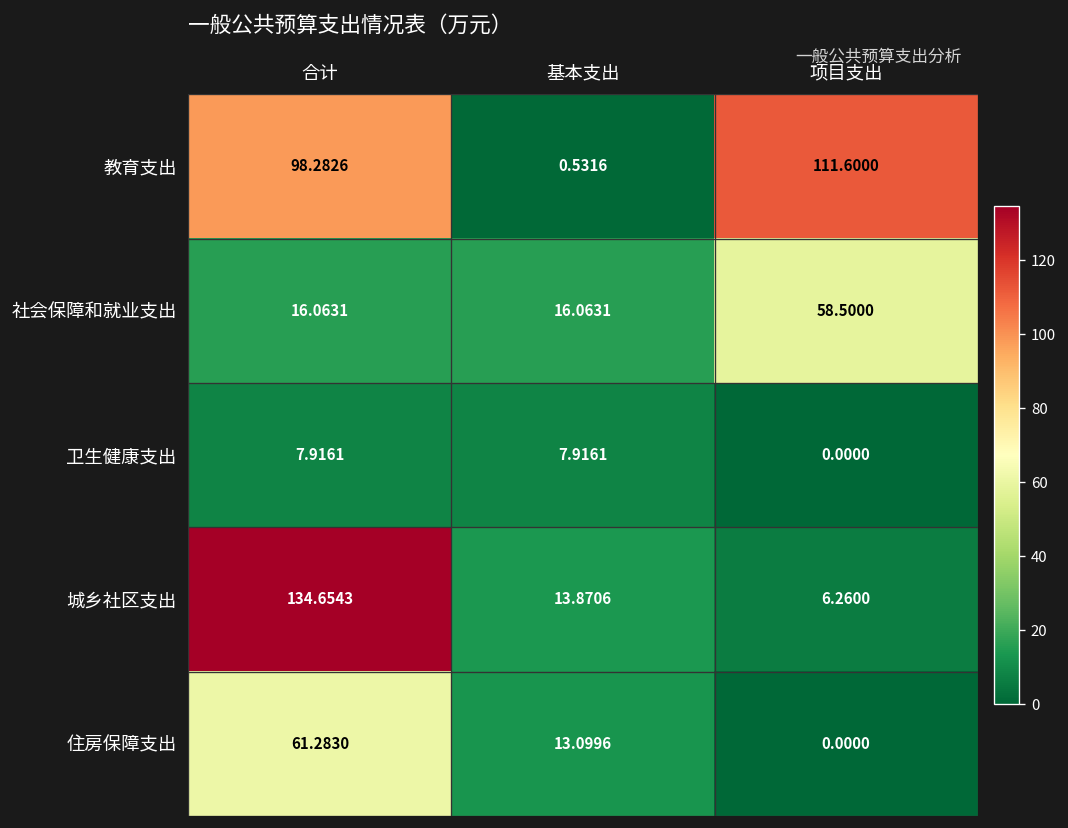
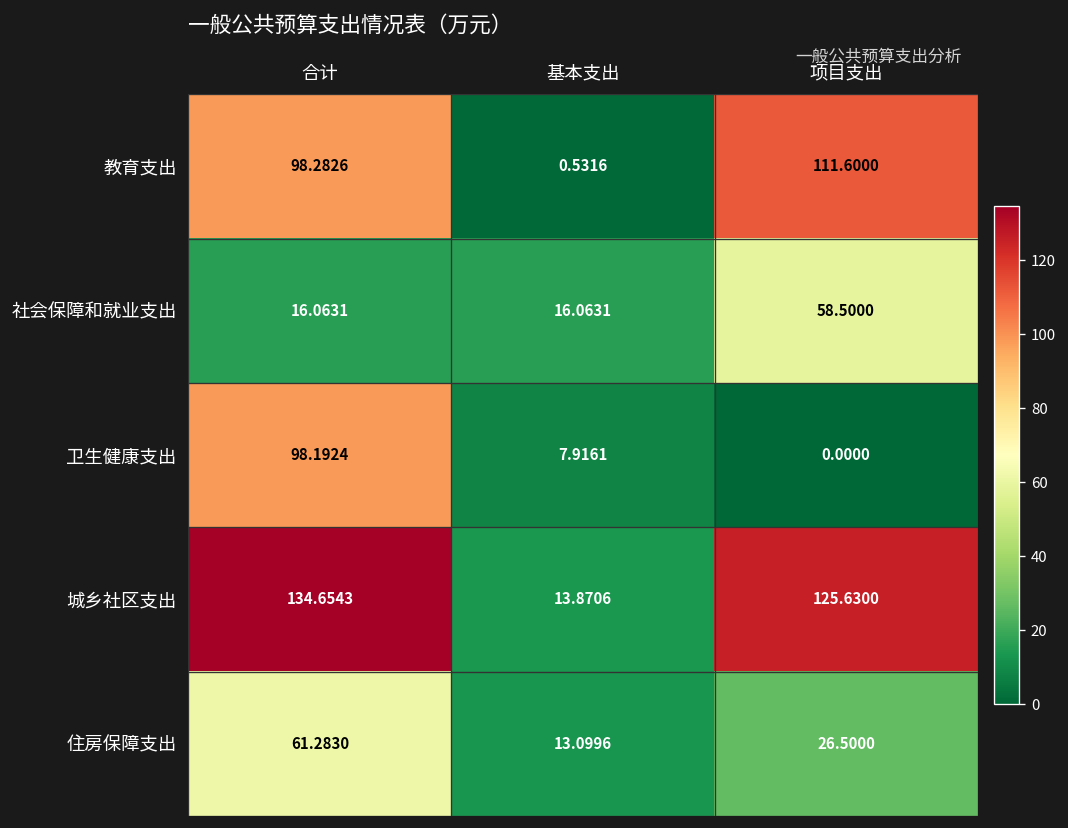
卫生健康支出, 合计: 7.9161 -> 98.1924
城乡社区支出, 项目支出: 6.2600 -> 125.6300
住房保障支出, 项目支出: 0.0000 -> 26.5000
